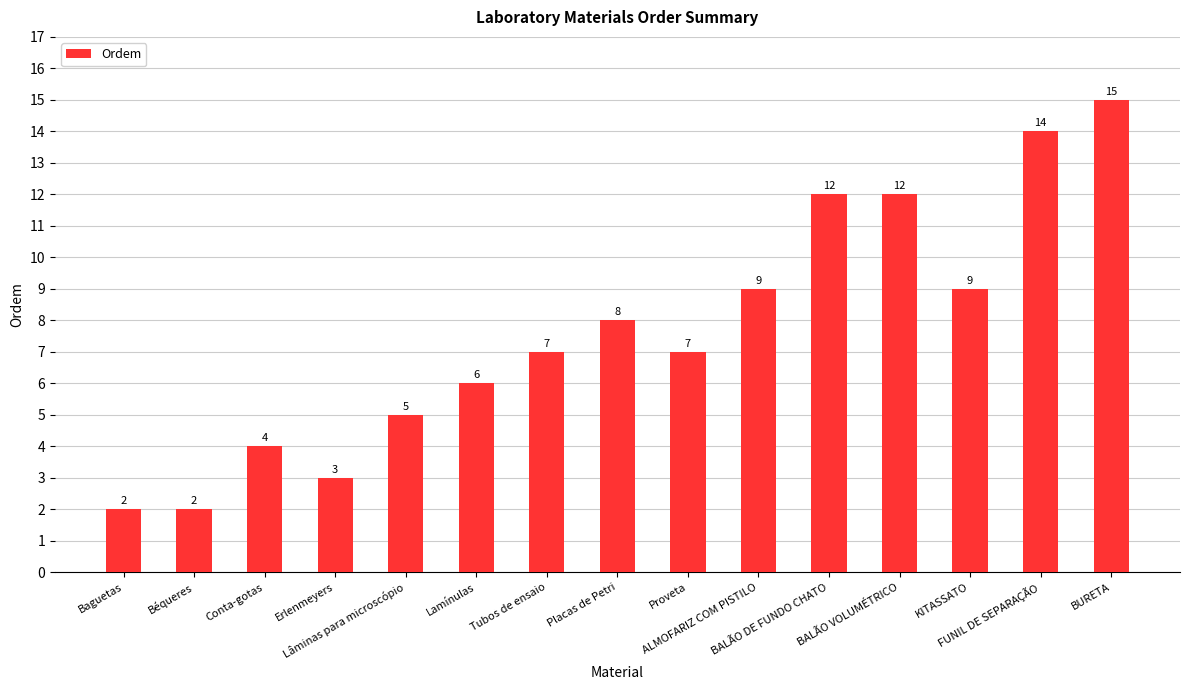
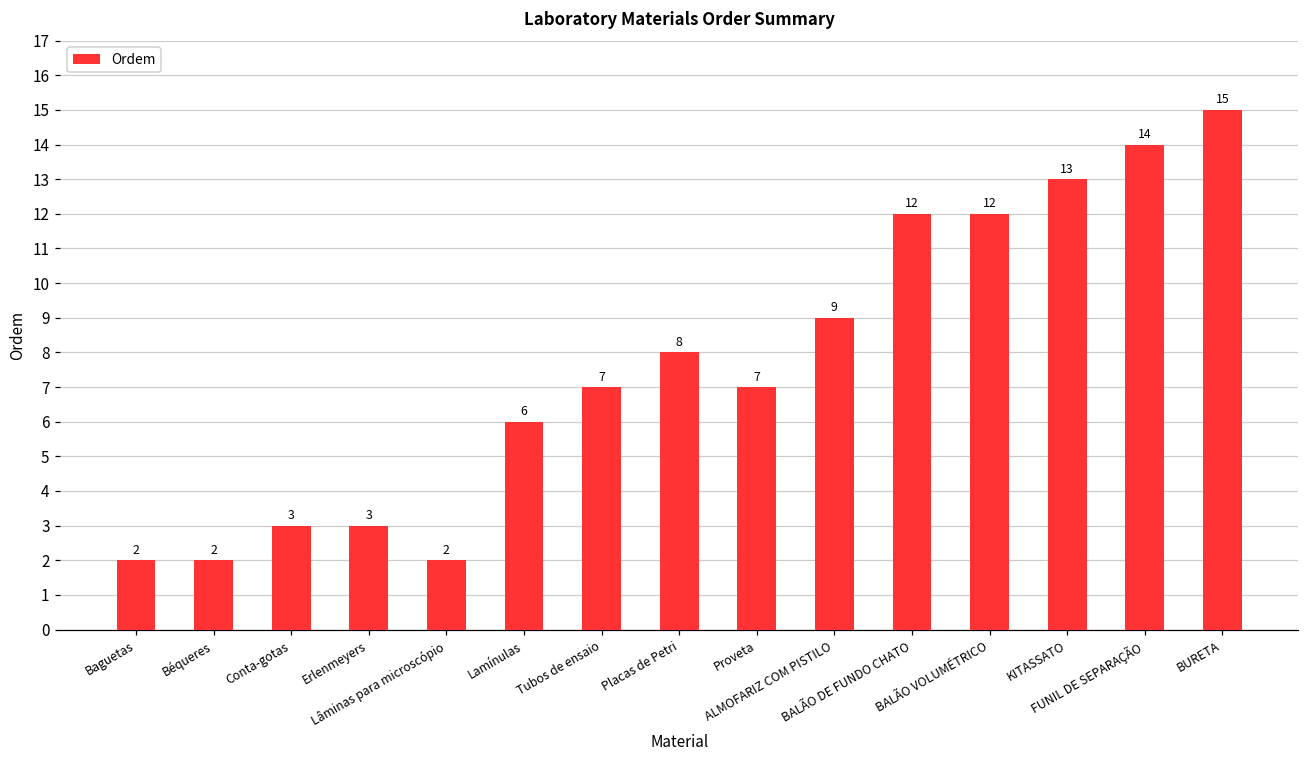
Conta-gotas: 4 -> 3
Lâminas para microscópio: 5 -> 2
KITASSATO: 9 -> 13
